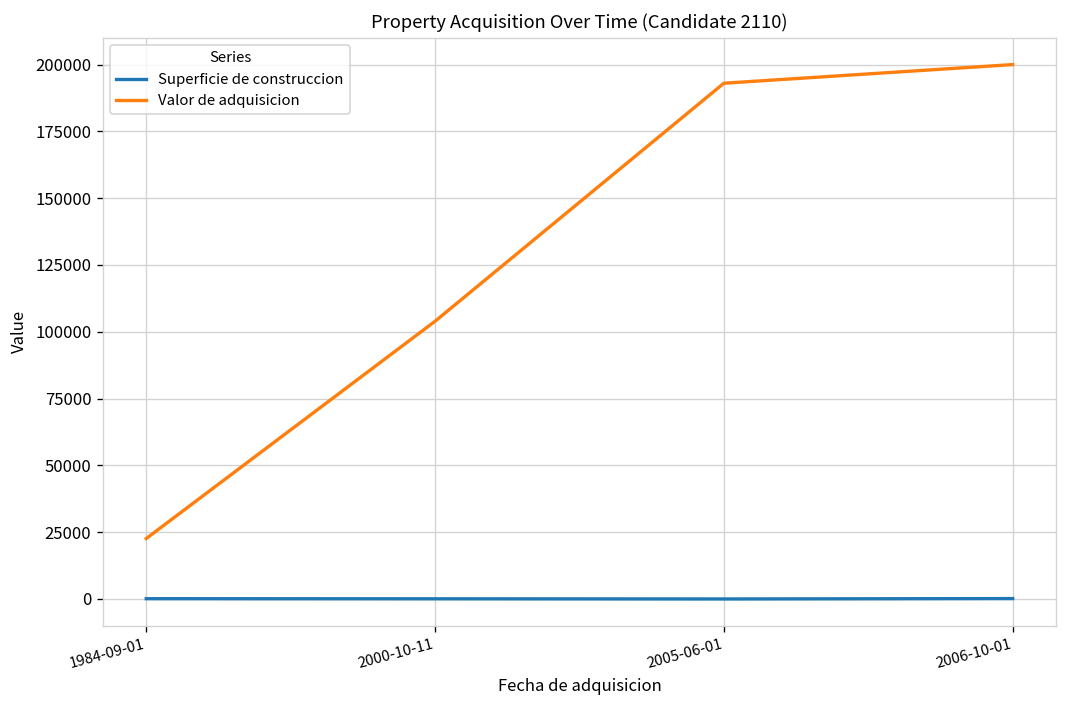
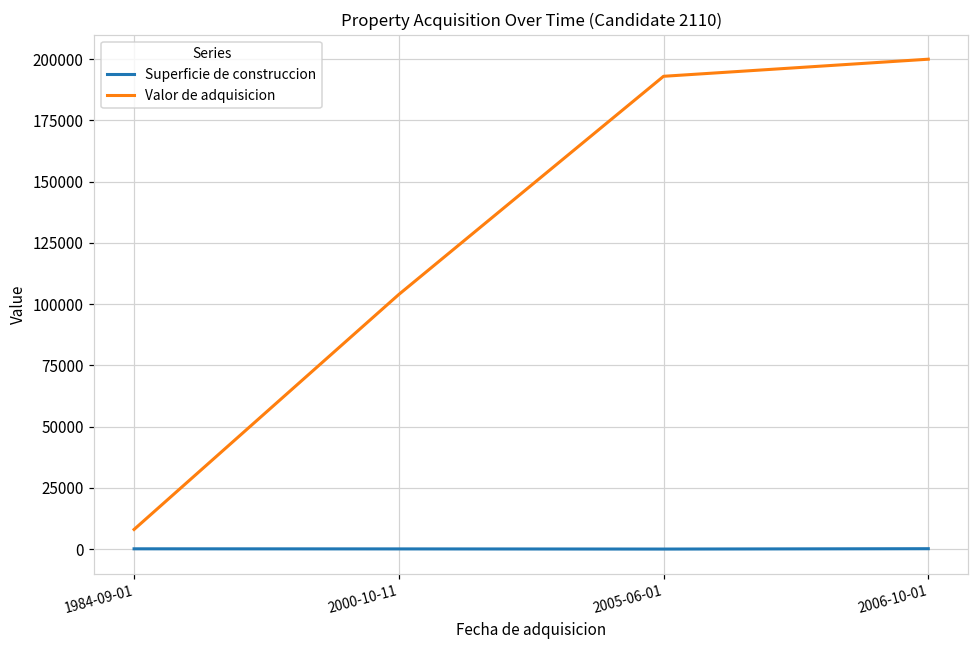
Valor de adquisicion, 1984-09-01: 23000 -> 8000
